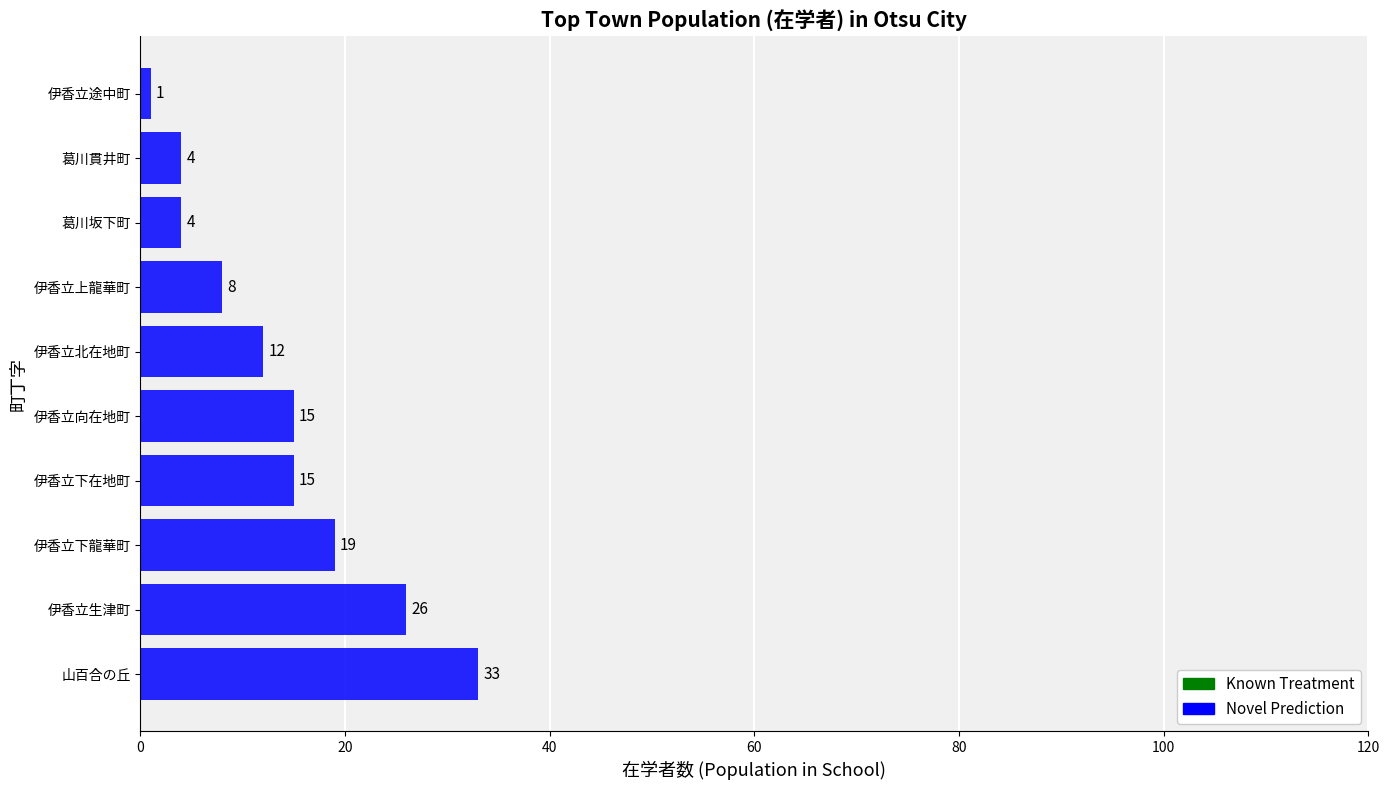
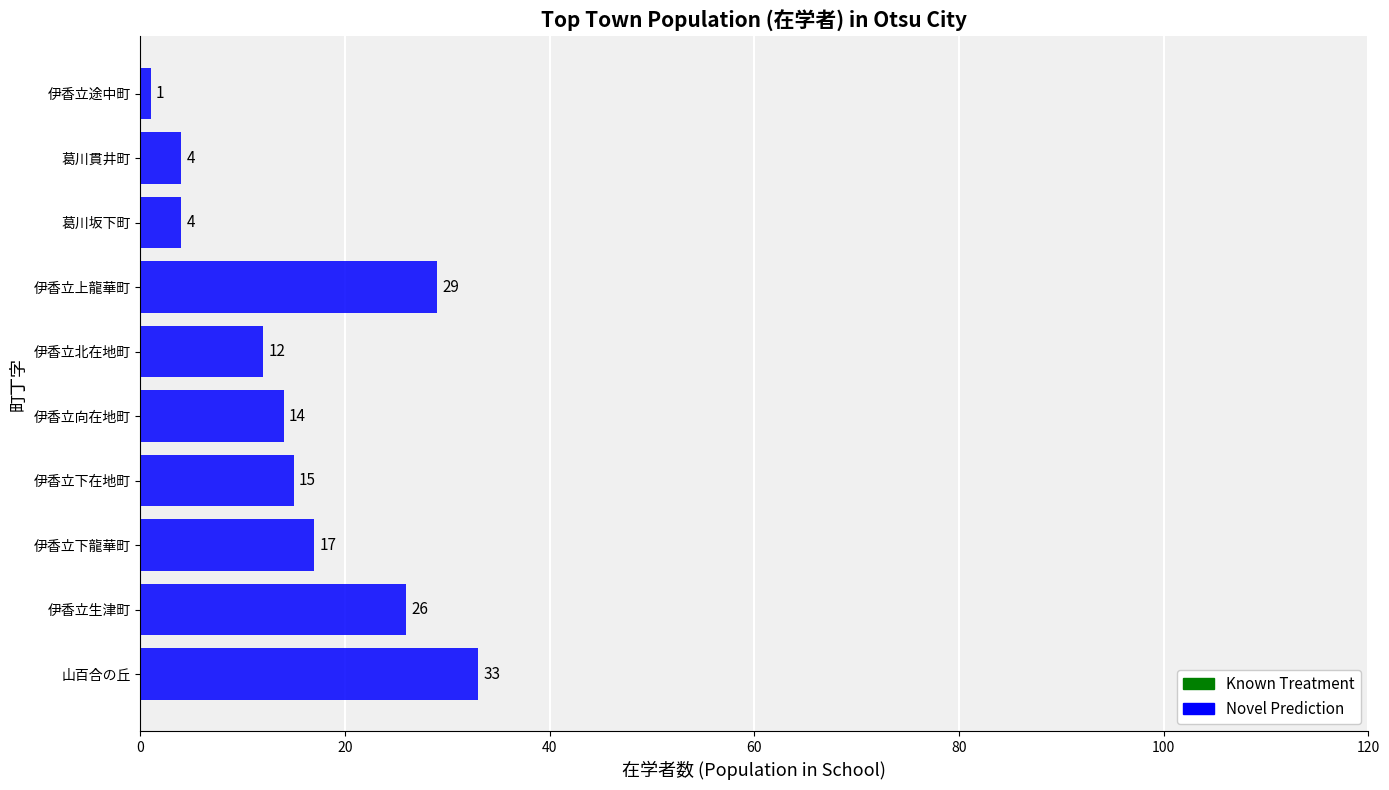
伊香立上龍華町: 8 -> 29
伊香立向在地町: 15 -> 14
伊香立下龍華町: 19 -> 17
